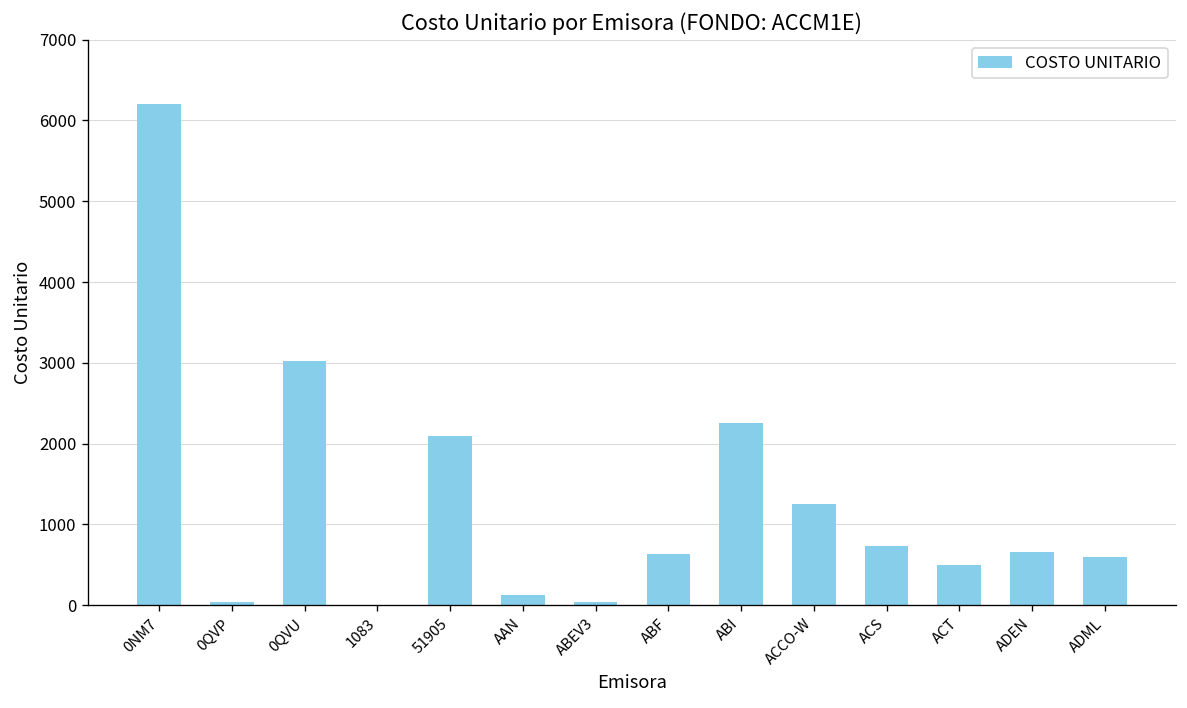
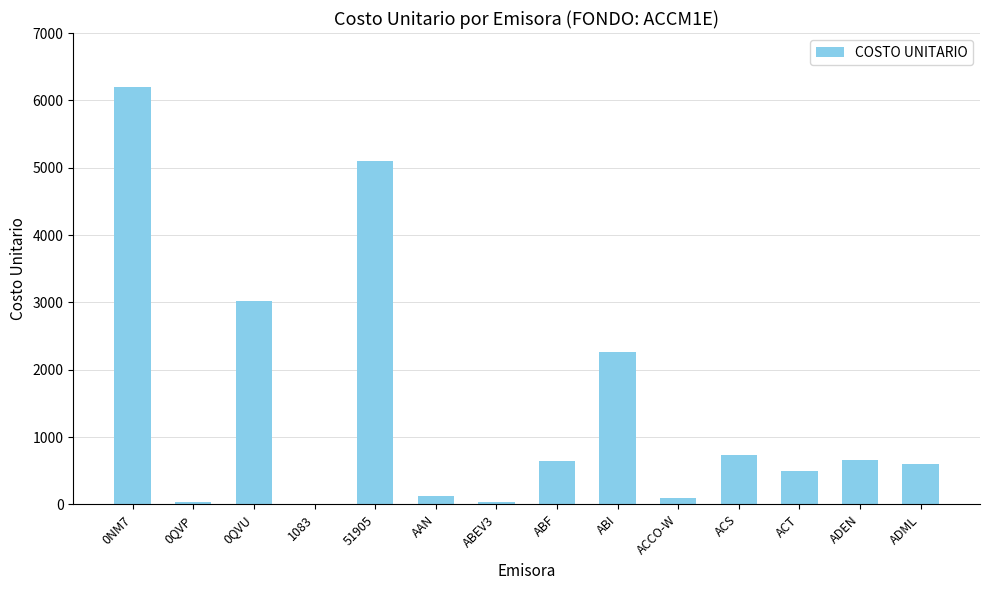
51905: 2100 -> 5100
ACCO-W: 1300 -> 100
